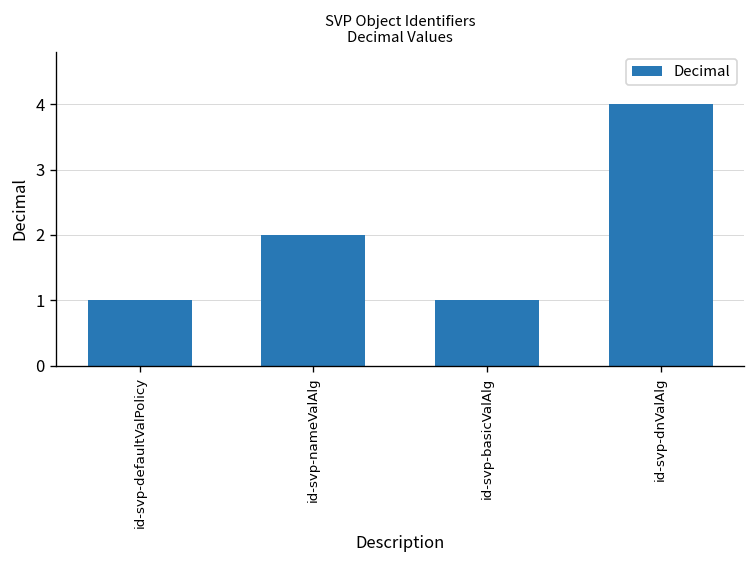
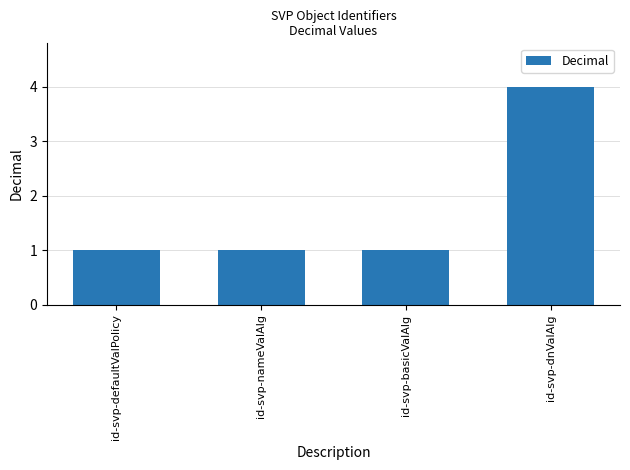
id-svp-nameValAlg: 2 -> 1
